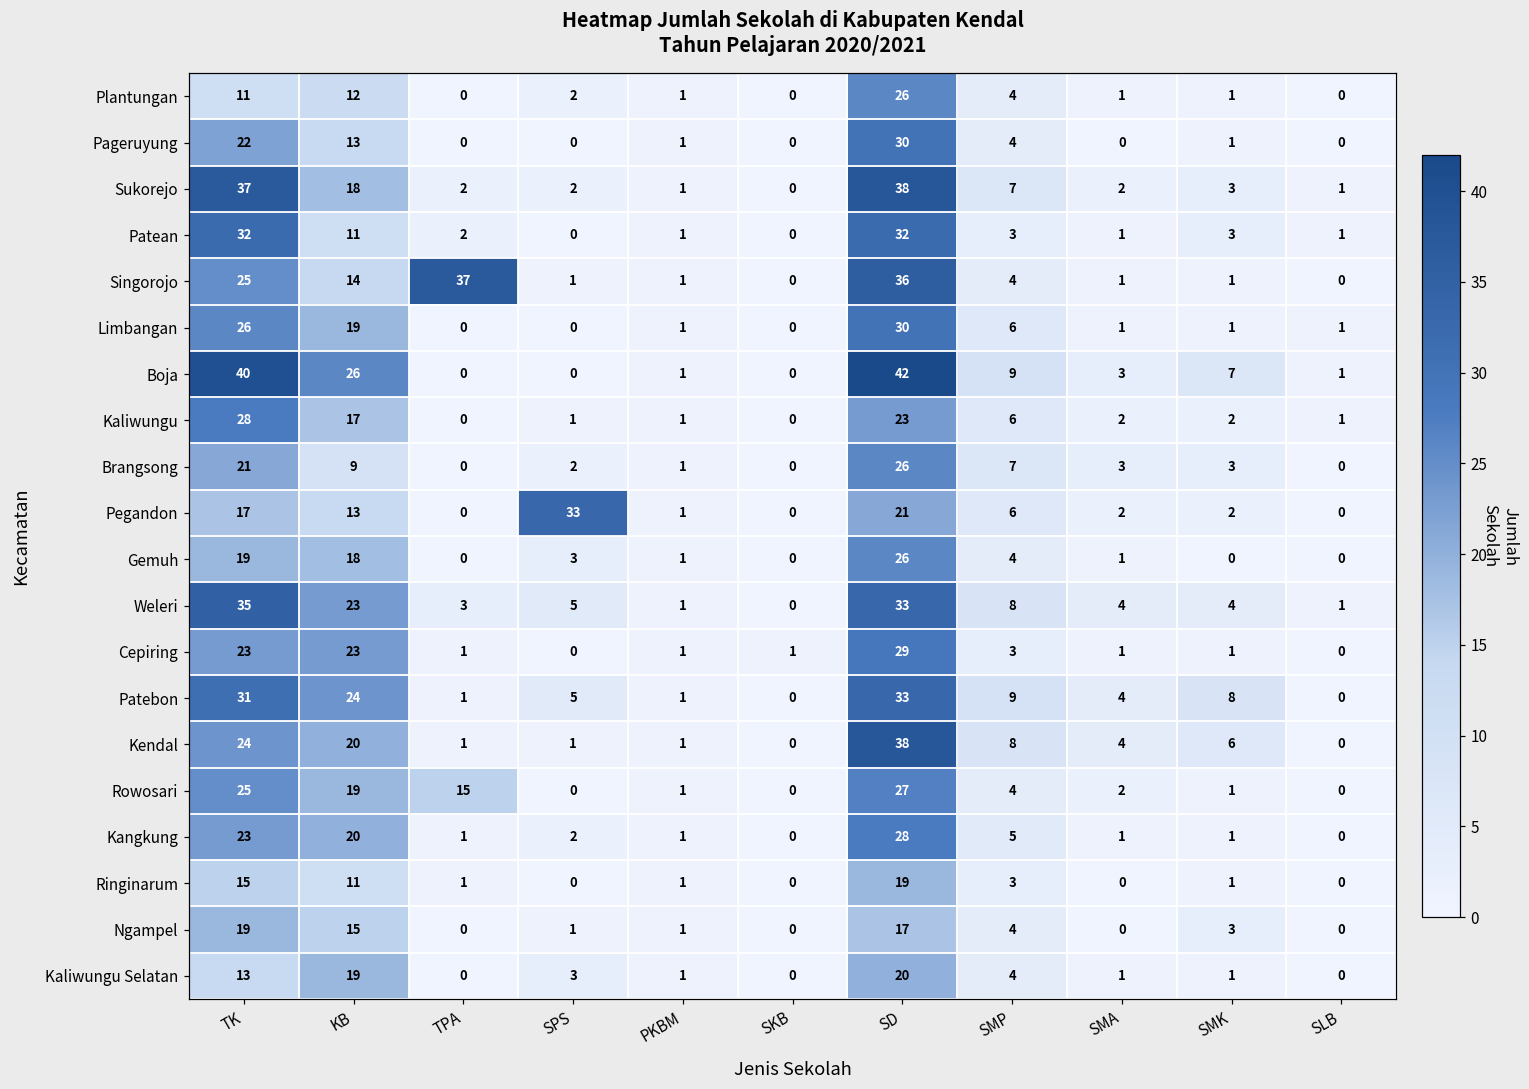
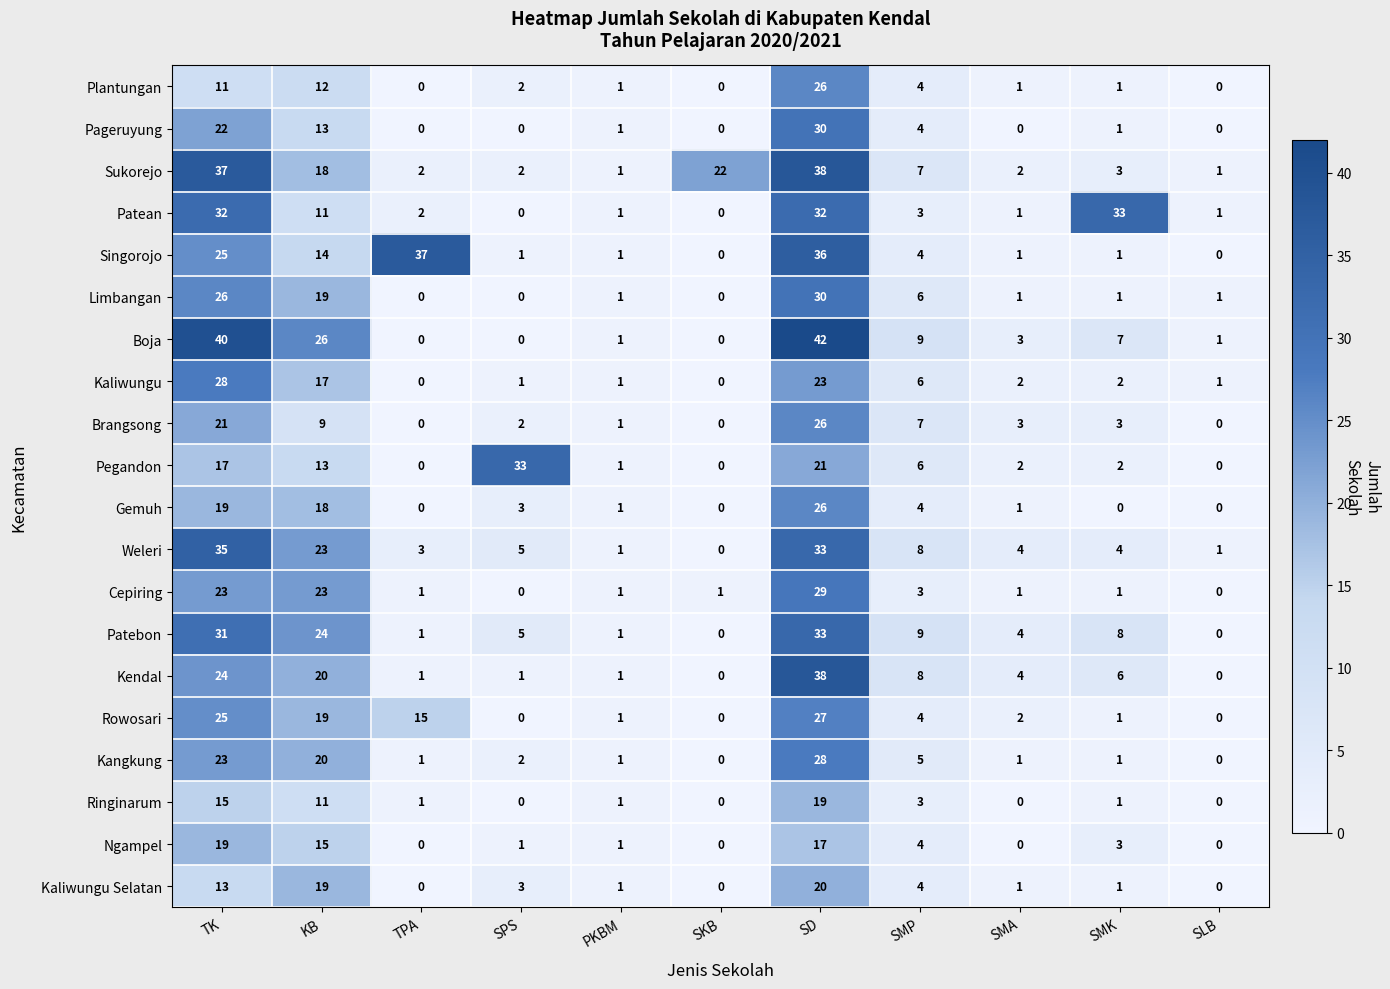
Sukorejo, SKB: 0 -> 22
Patean, SMK: 3 -> 33
